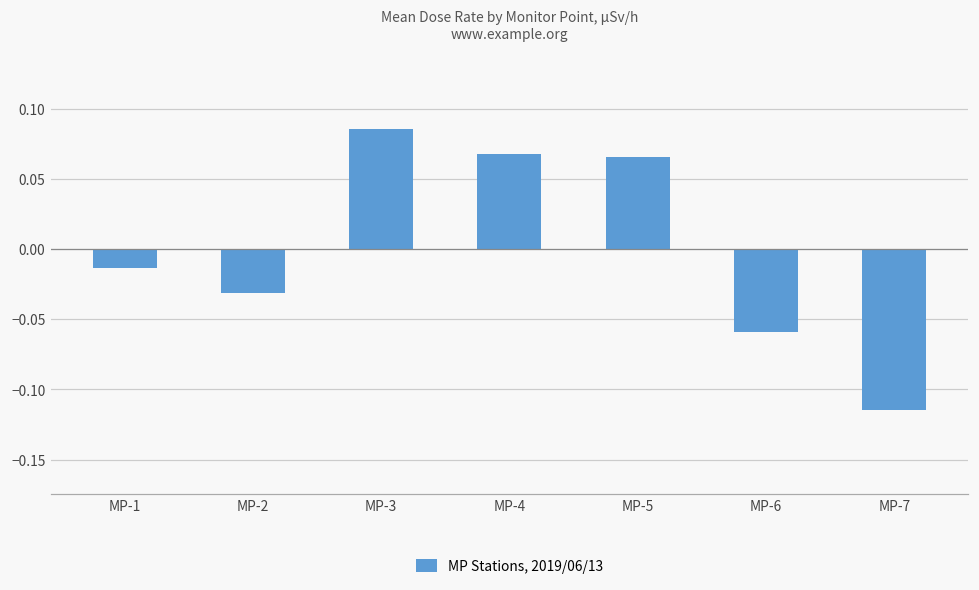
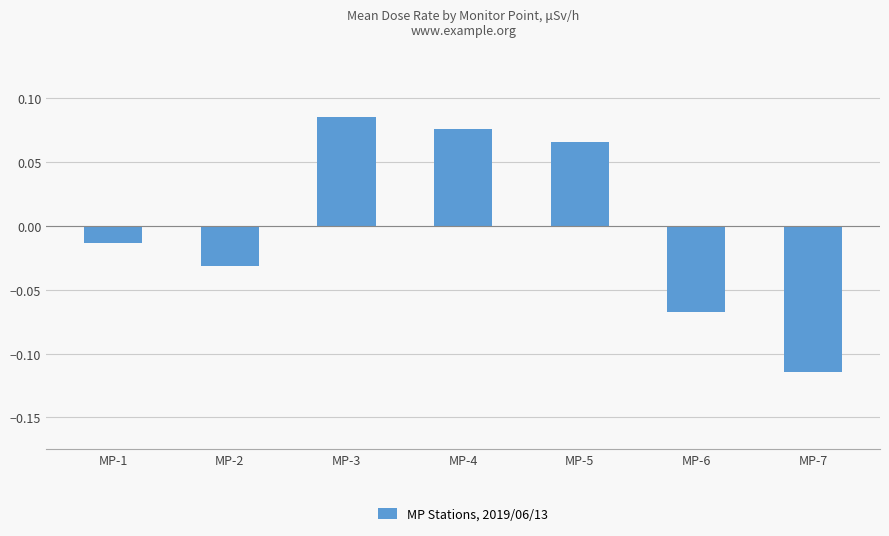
MP-4: 0.068 -> 0.076
MP-6: -0.059 -> -0.067
